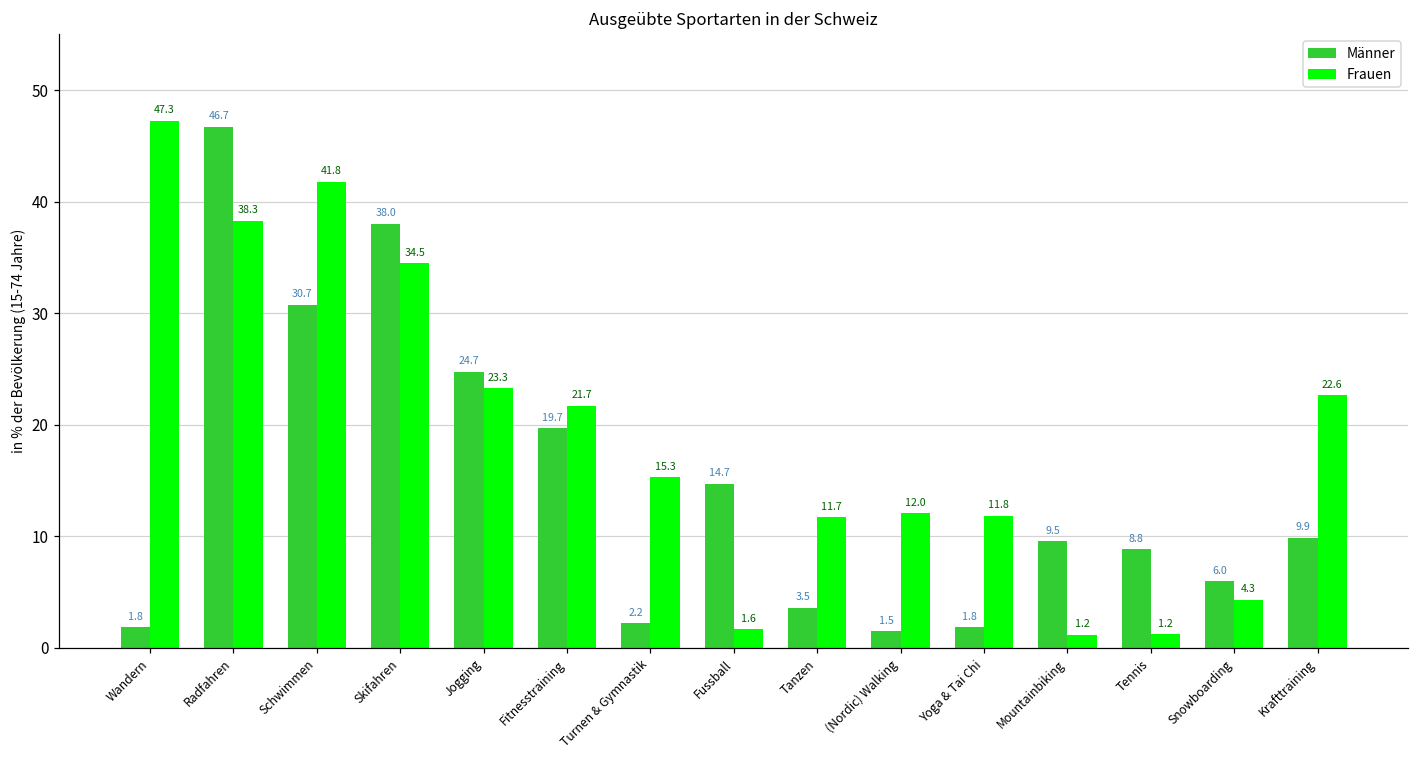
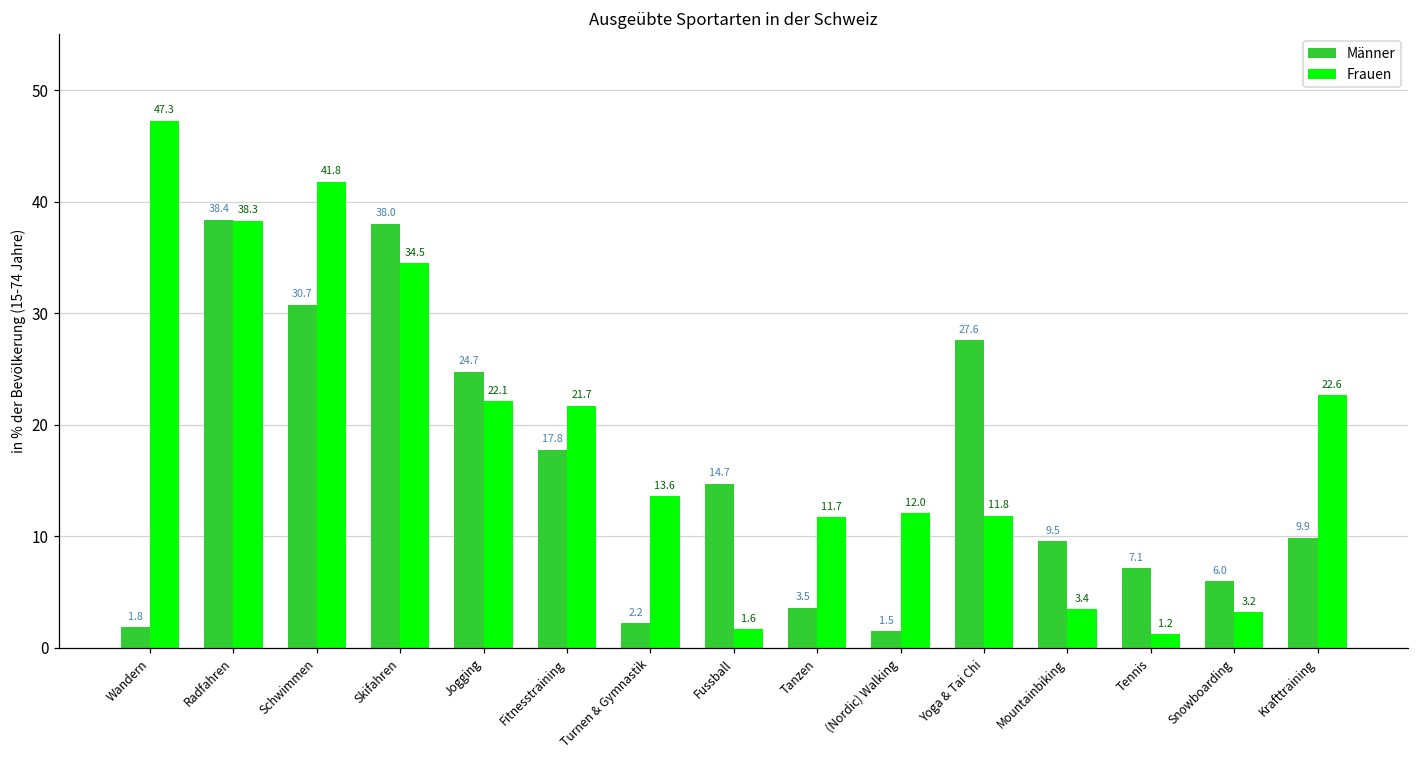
Männer, Radfahren: 46.7 -> 38.4
Frauen, Jogging: 23.3 -> 22.1
Männer, Fitnesstraining: 19.7 -> 17.8
Frauen, Turnen & Gymnastik: 15.3 -> 13.6
Männer, Yoga & Tai Chi: 1.8 -> 27.6
Frauen, Mountainbiking: 1.2 -> 3.4
Männer, Tennis: 8.8 -> 7.1
Frauen, Snowboarding: 4.3 -> 3.2
